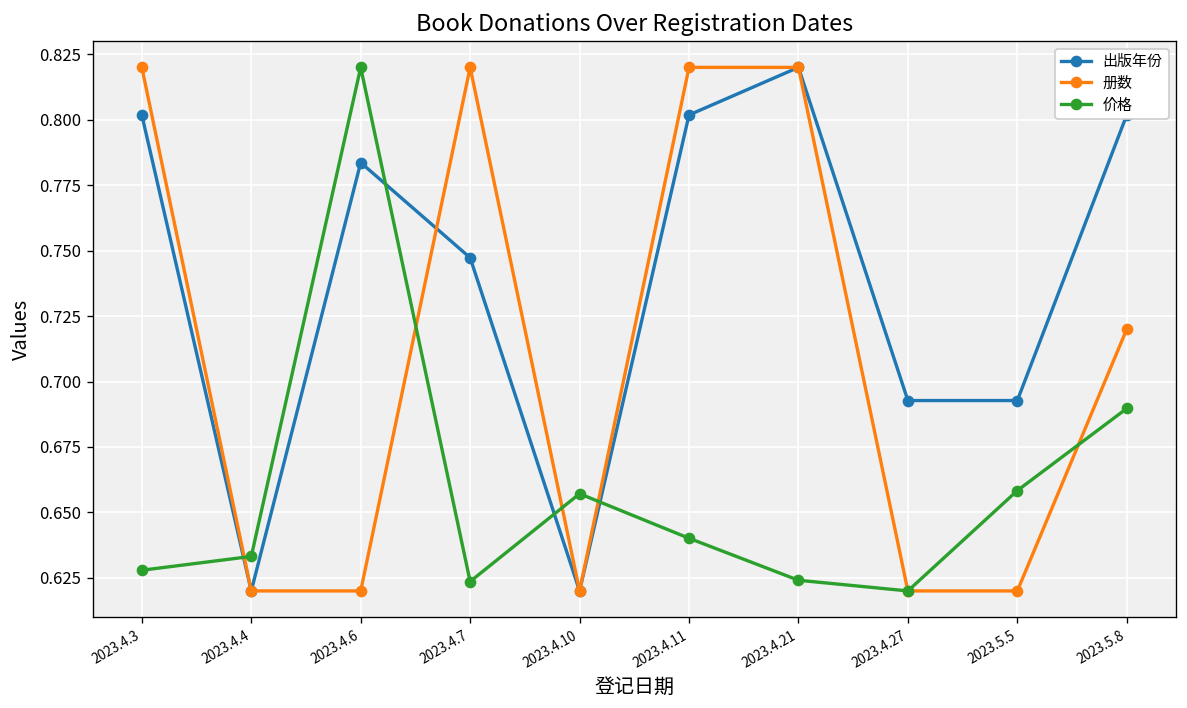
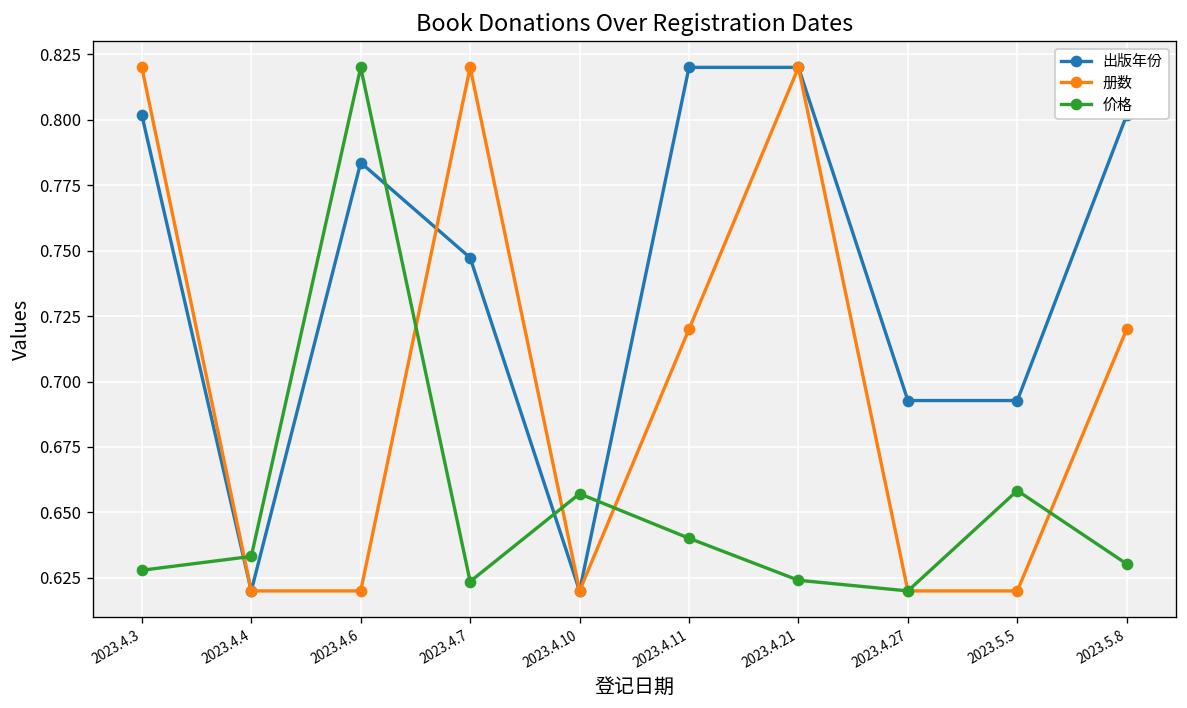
出版年份, 2023.4.11: 0.802 -> 0.820
册数, 2023.4.11: 0.820 -> 0.720
价格, 2023.5.8: 0.690 -> 0.630
